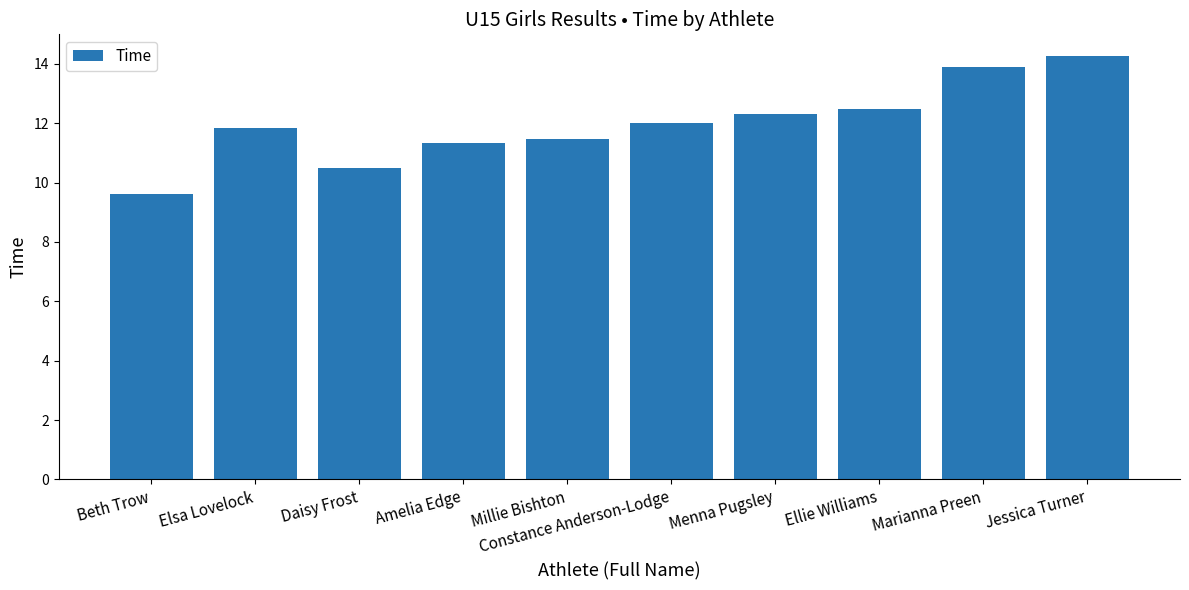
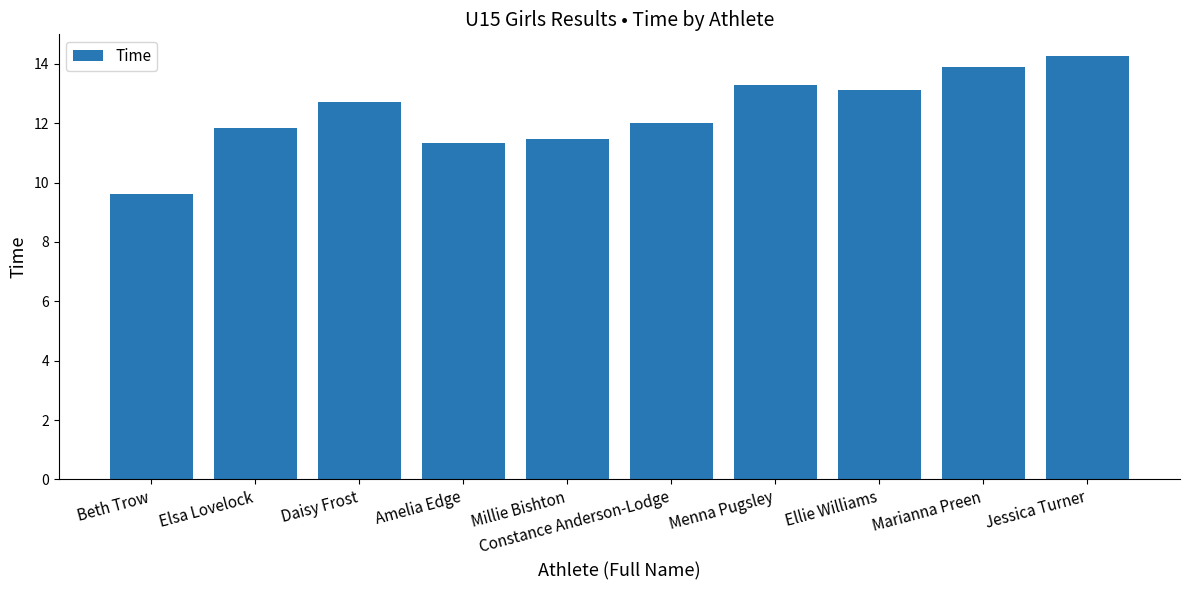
Daisy Frost: 10.5 -> 12.7
Menna Pugsley: 12.3 -> 13.3
Ellie Williams: 12.5 -> 13.1
